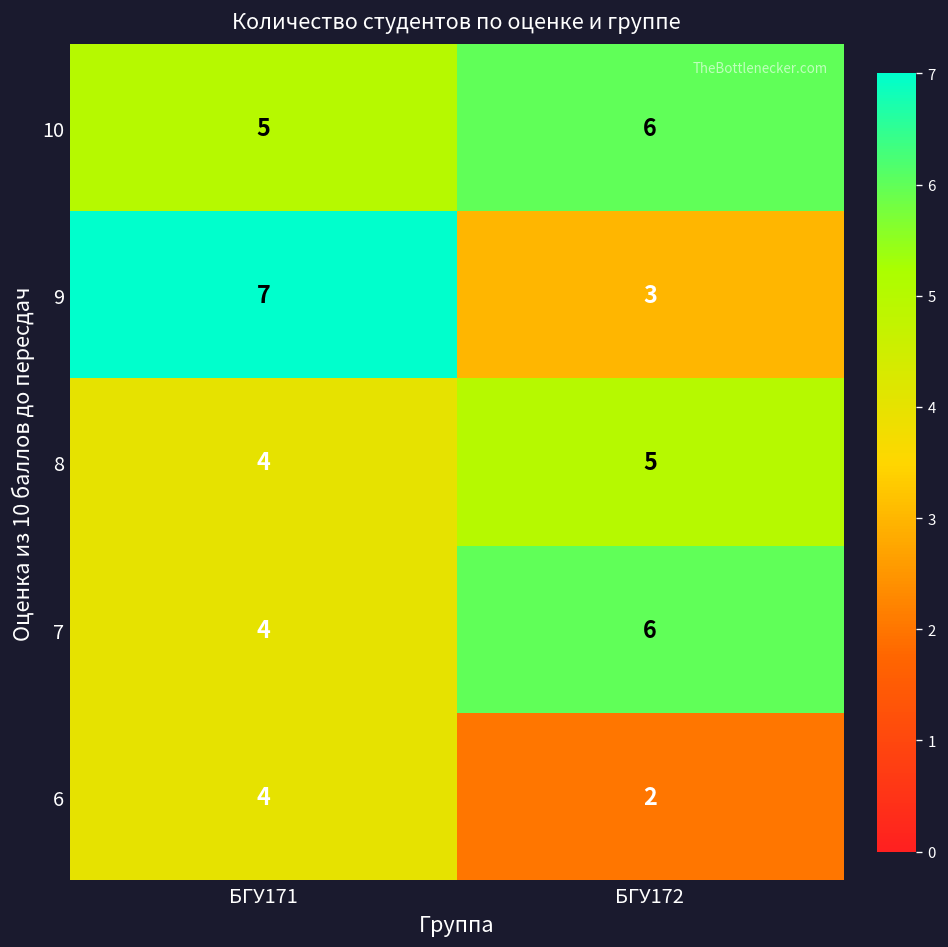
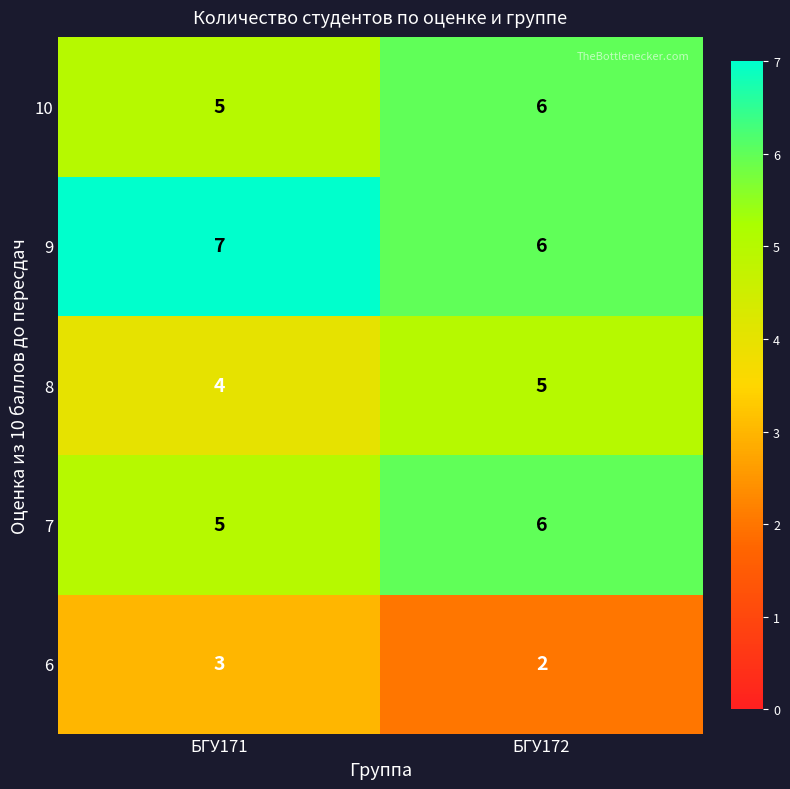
9, БГУ172: 3 -> 6
7, БГУ171: 4 -> 5
6, БГУ171: 4 -> 3
